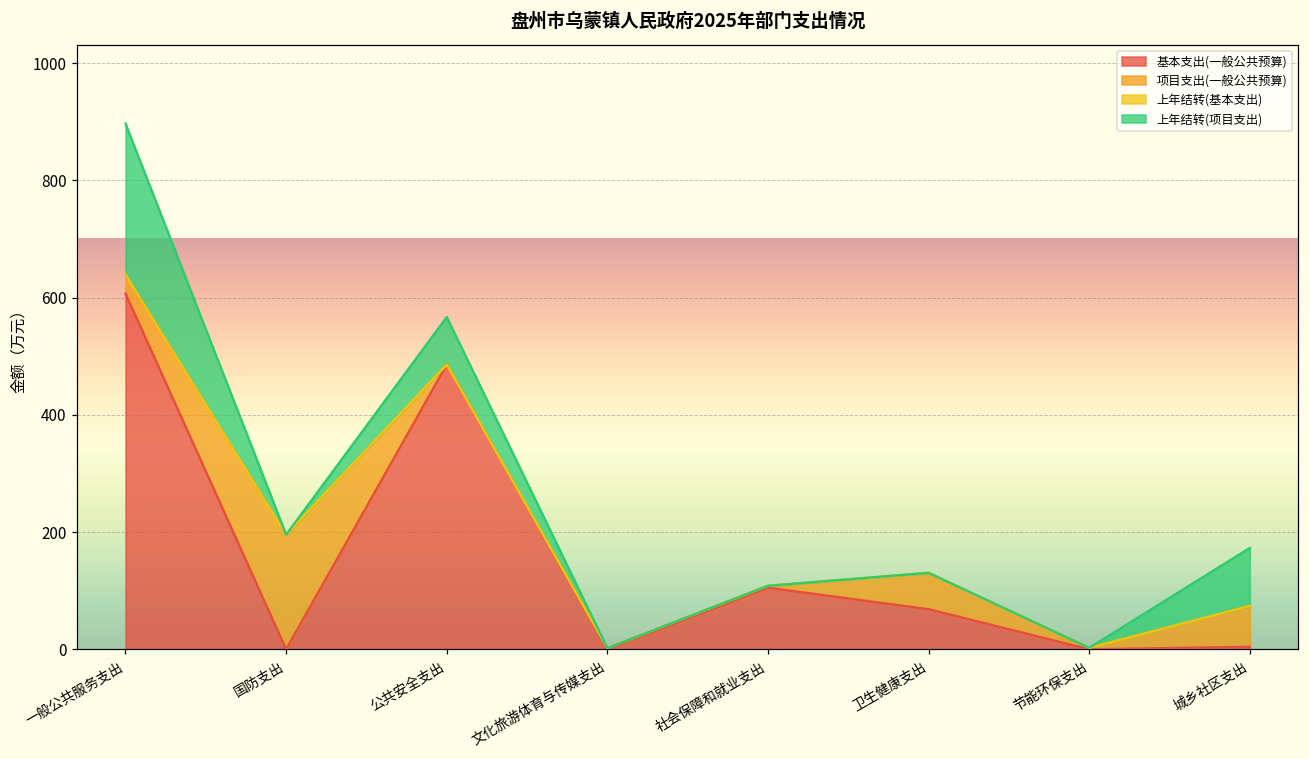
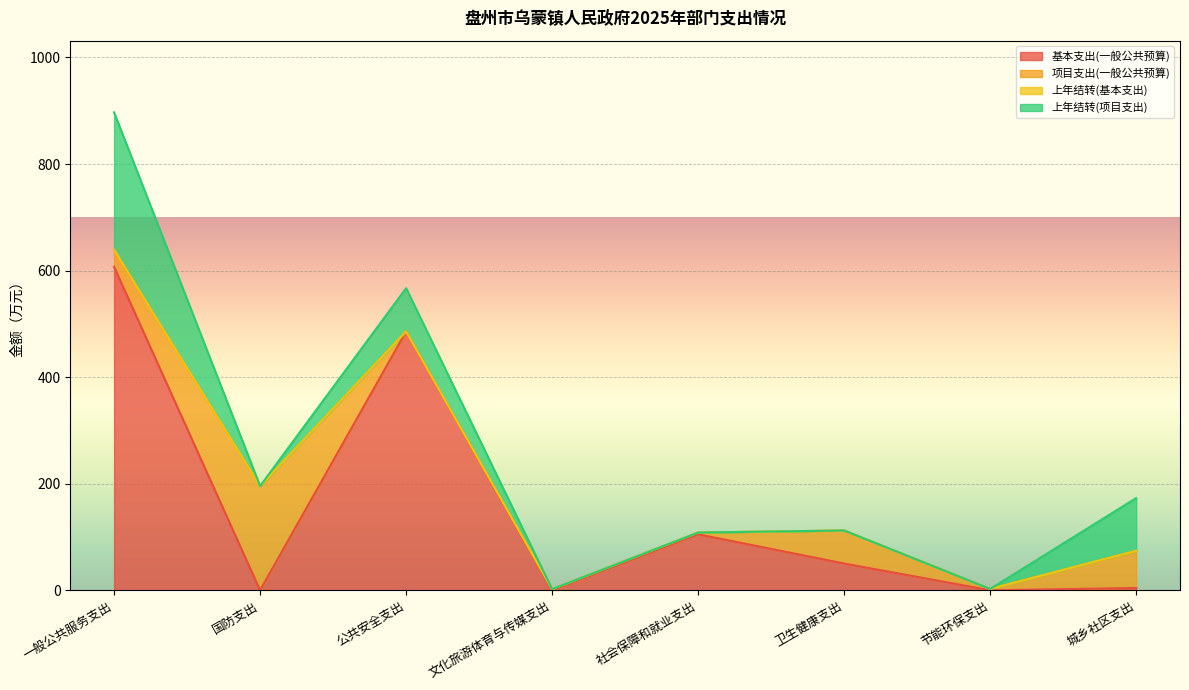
基本支出(一般公共预算), 卫生健康支出: 70 -> 50
